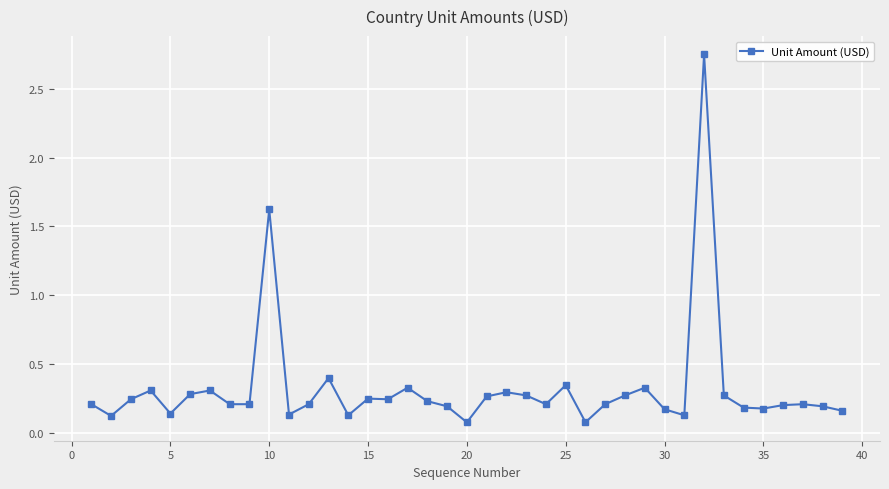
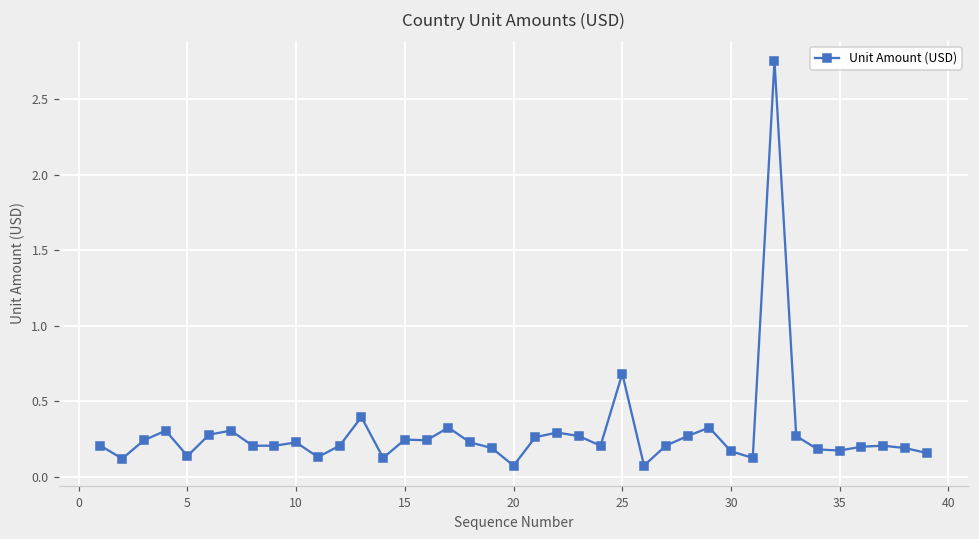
10: 1.62 -> 0.23
25: 0.35 -> 0.68
